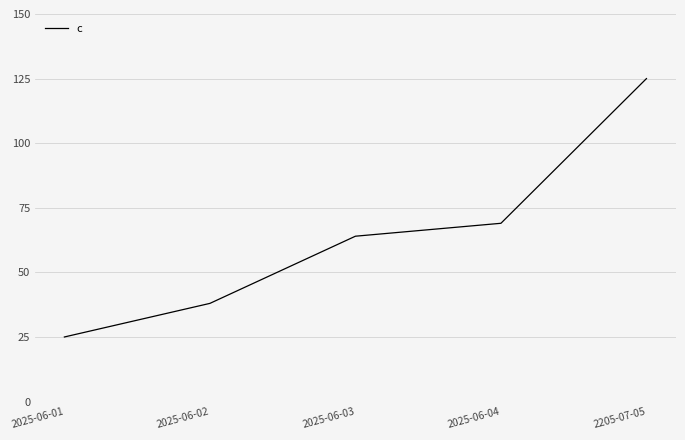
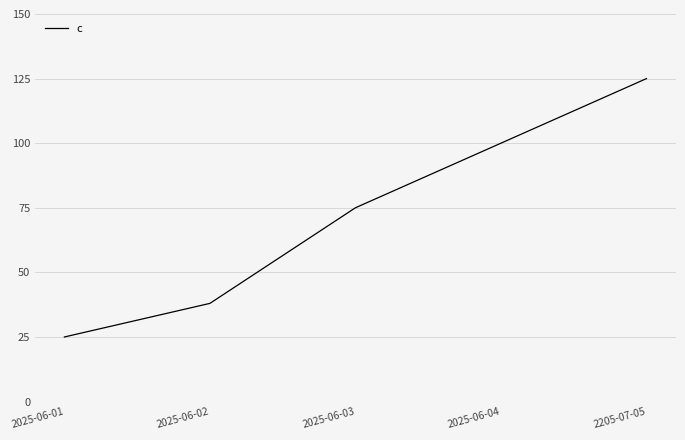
2025-06-03: 64 -> 75
2025-06-04: 69 -> 100
